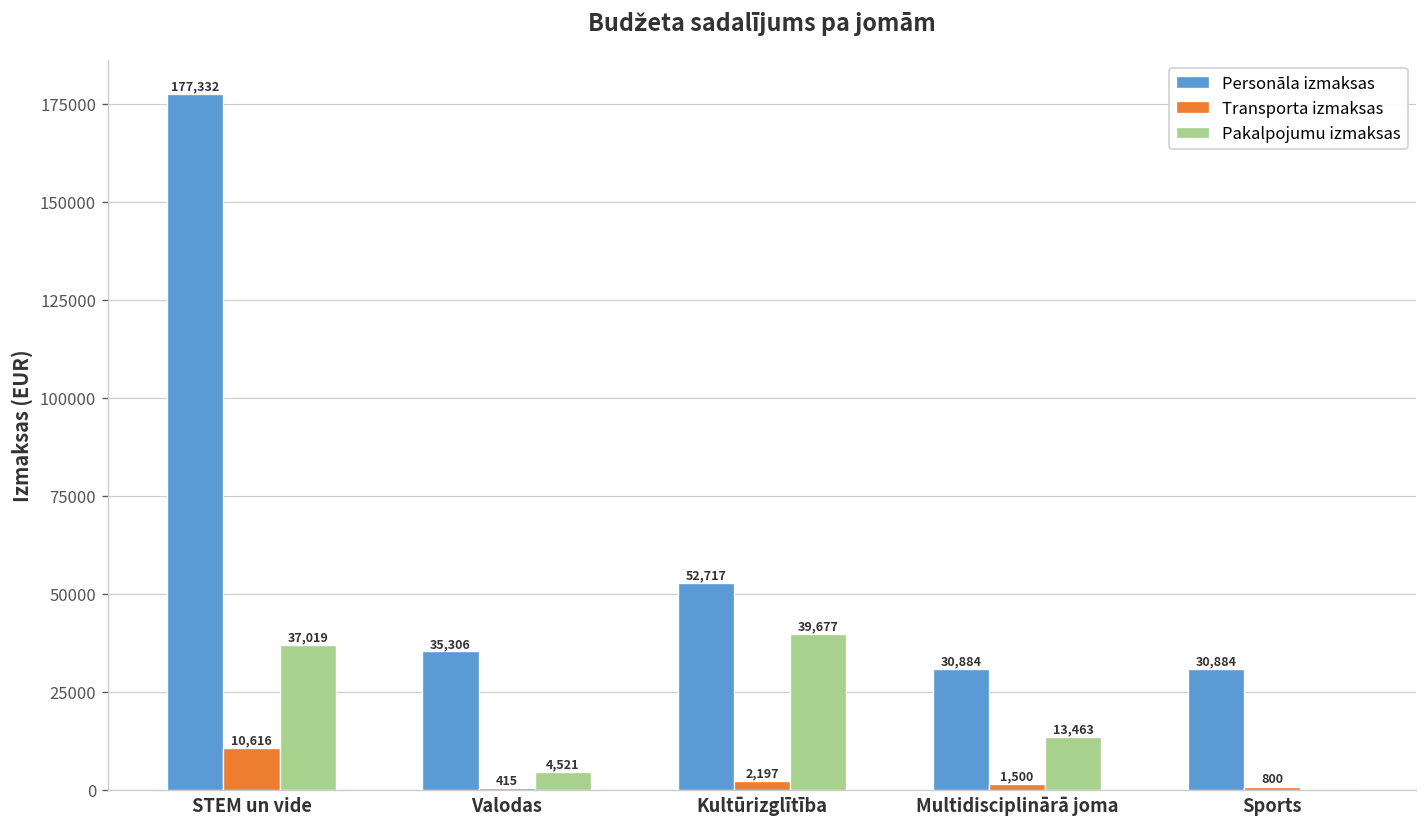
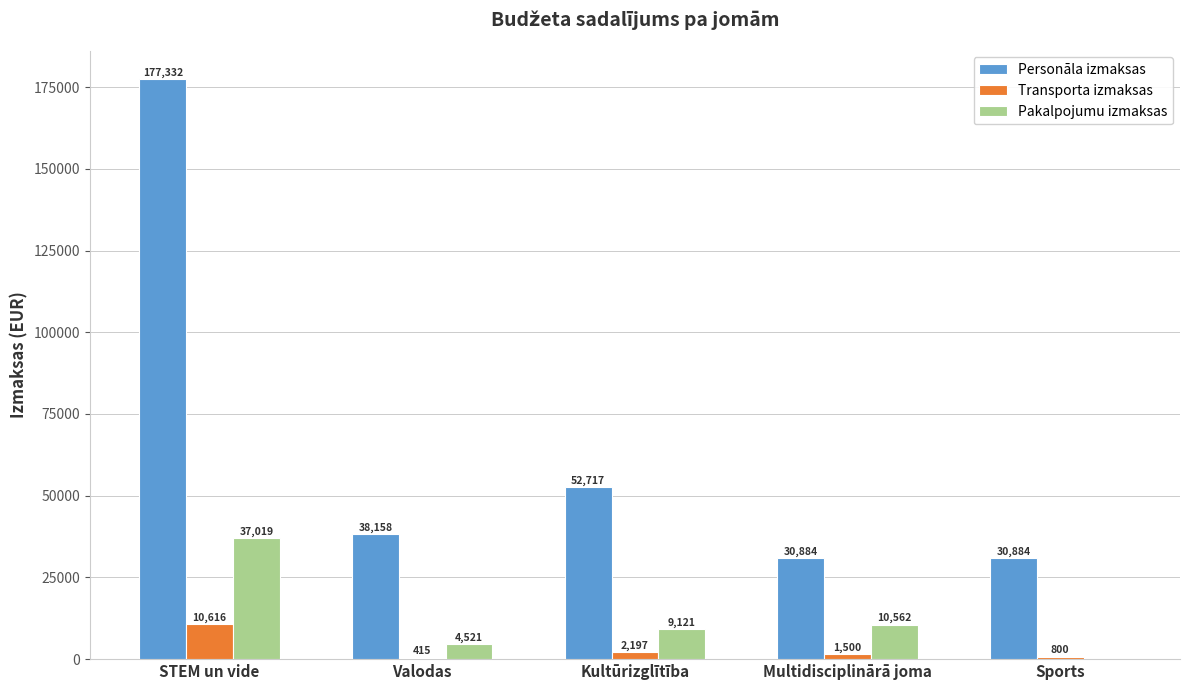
Personāla izmaksas, Valodas: 35,306 -> 38,158
Pakalpojumu izmaksas, Kultūrizglītība: 39,677 -> 9,121
Pakalpojumu izmaksas, Multidisciplinārā joma: 13,463 -> 10,562
